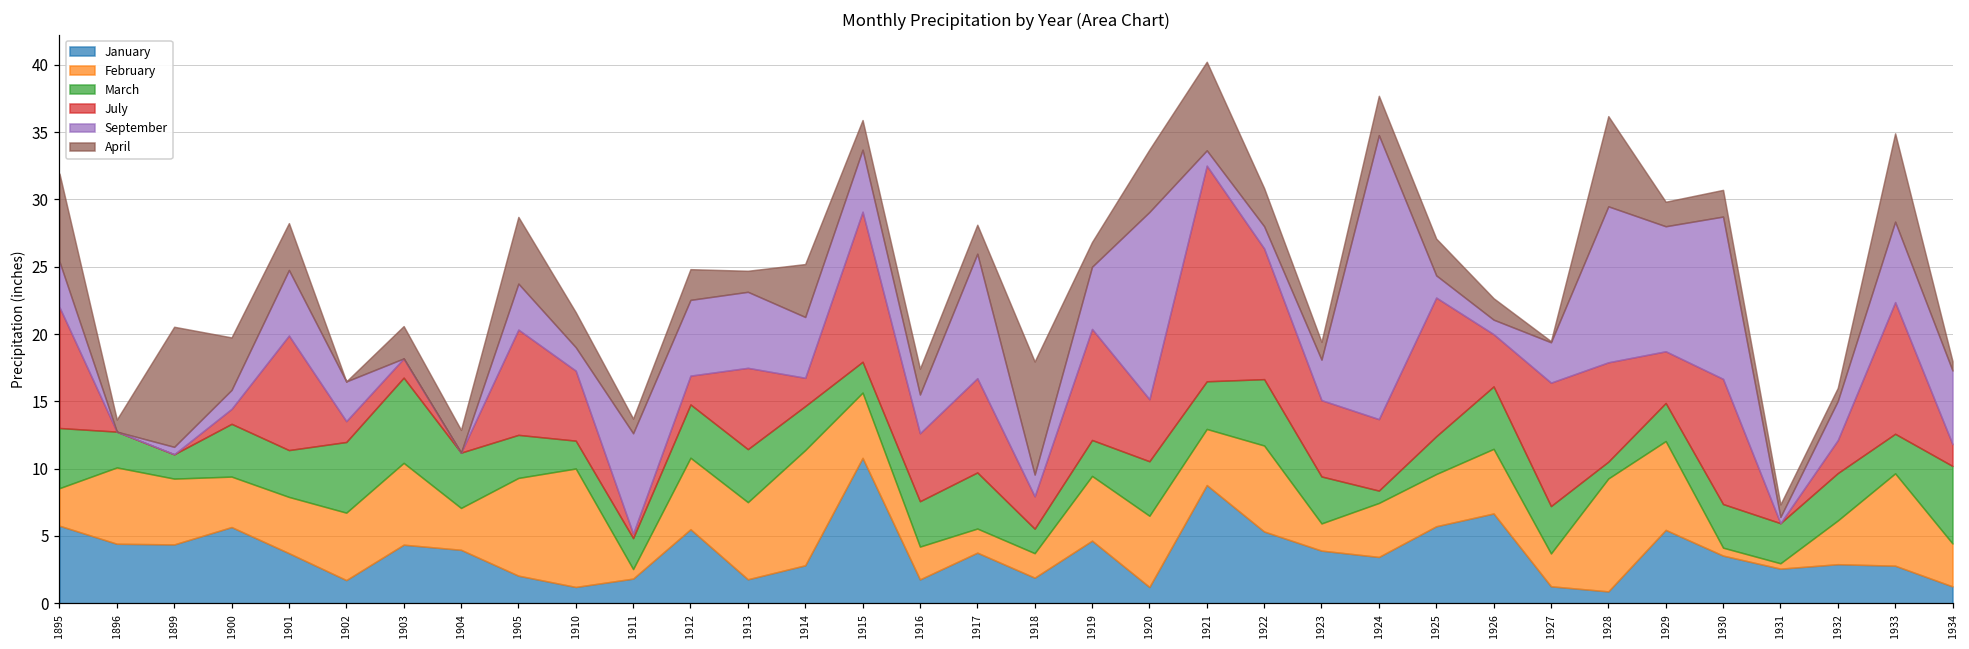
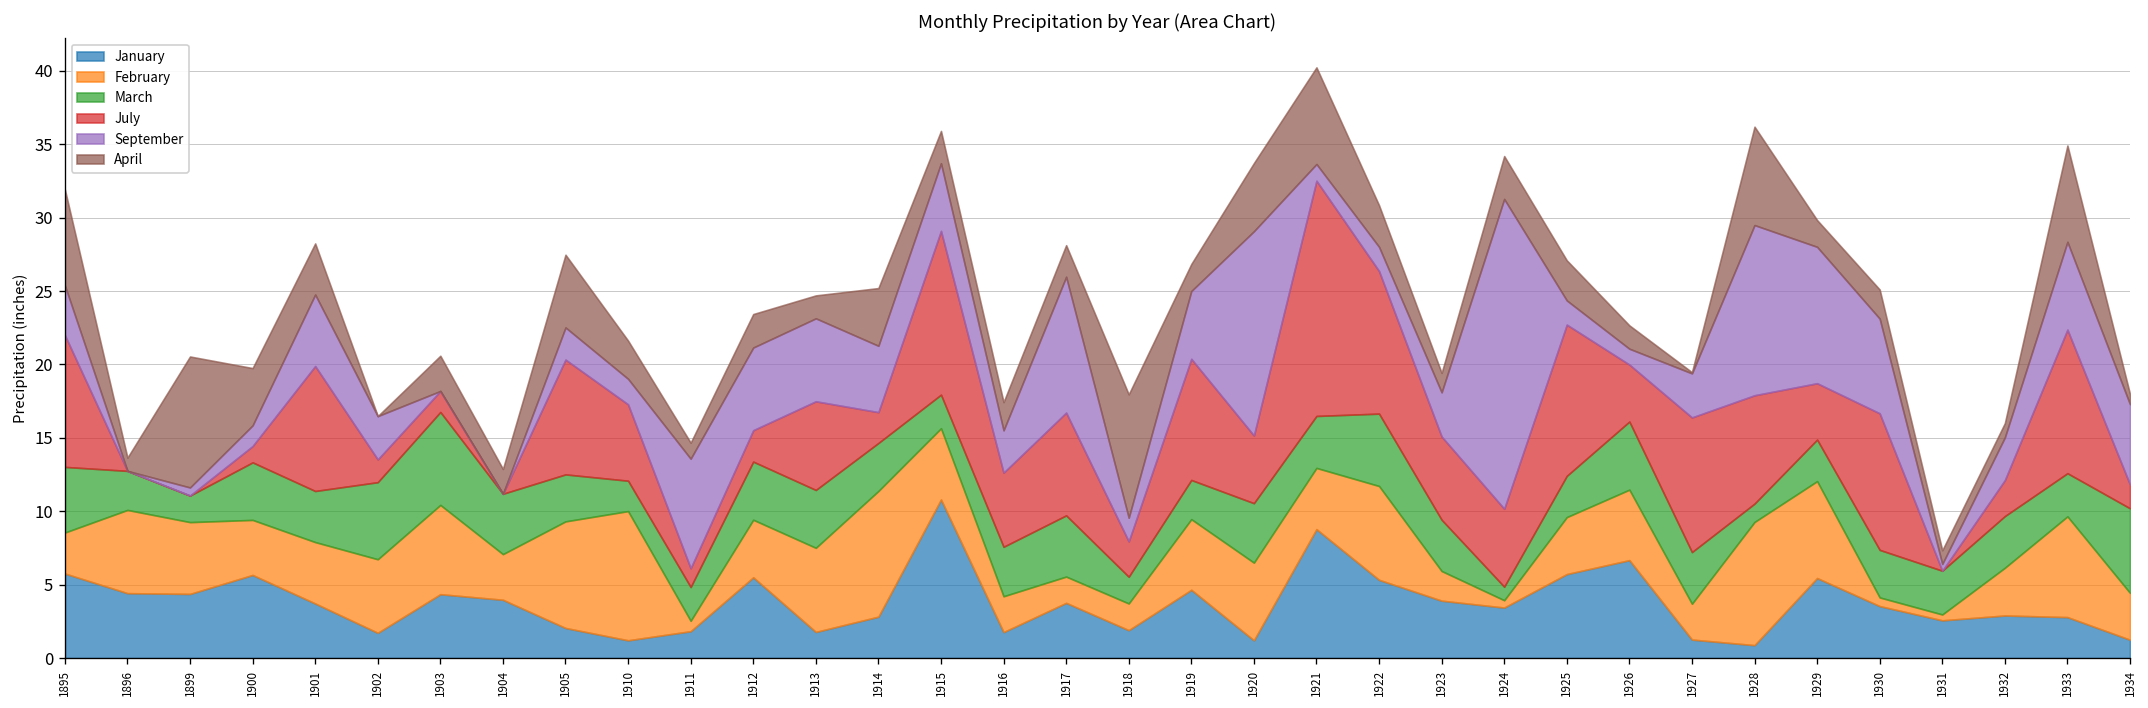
September, 1905: 3.4 -> 2.2
July, 1911: 0.3 -> 1.3
February, 1912: 5.3 -> 3.9
February, 1924: 4.0 -> 0.5
September, 1930: 12.1 -> 6.4
